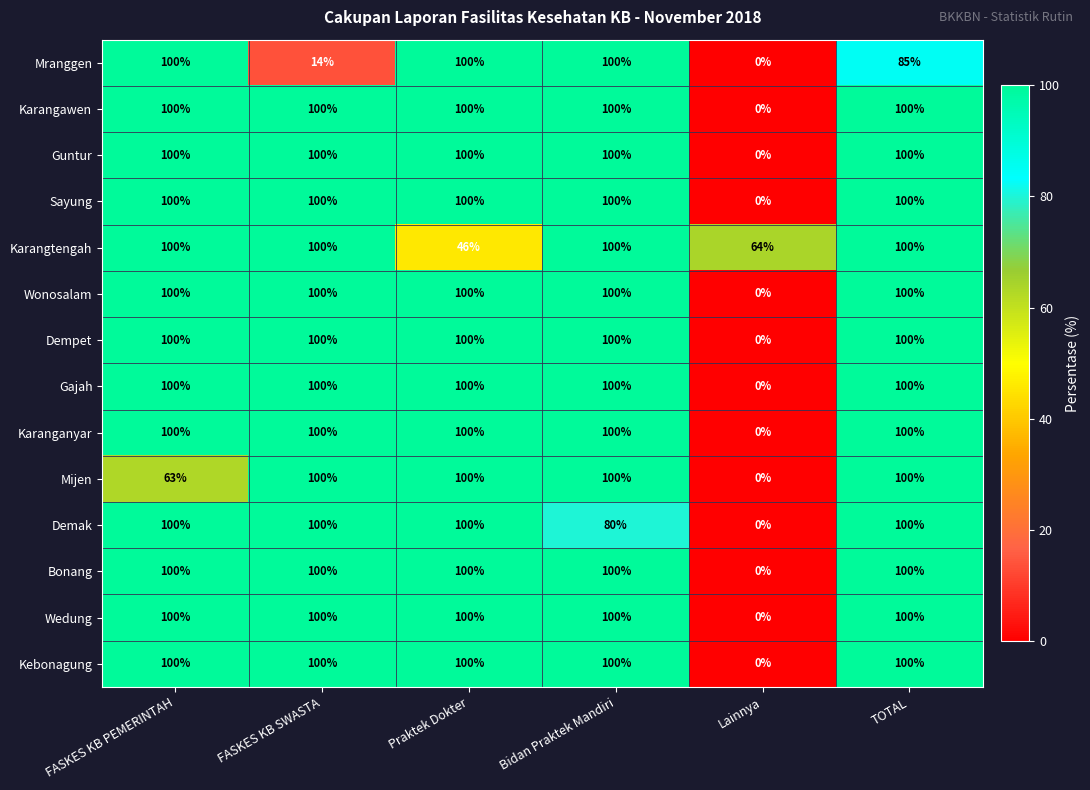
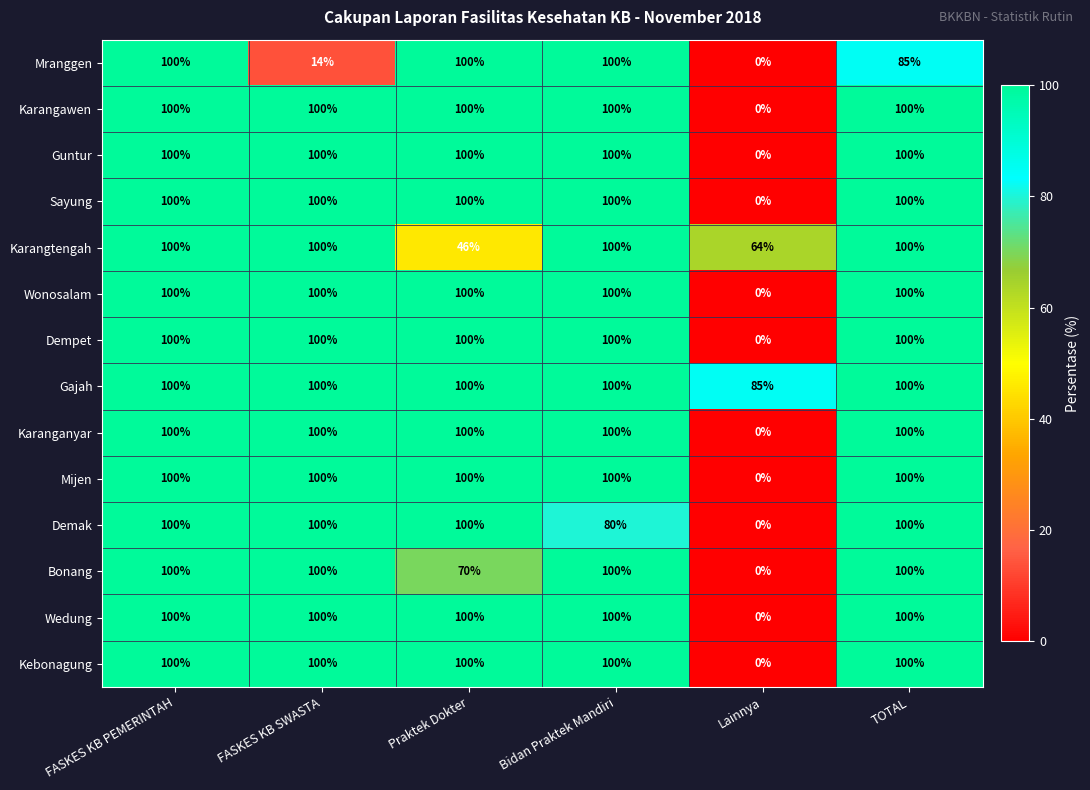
Gajah, Lainnya: 0% -> 85%
Mijen, FASKES KB PEMERINTAH: 63% -> 100%
Bonang, Praktek Dokter: 100% -> 70%
